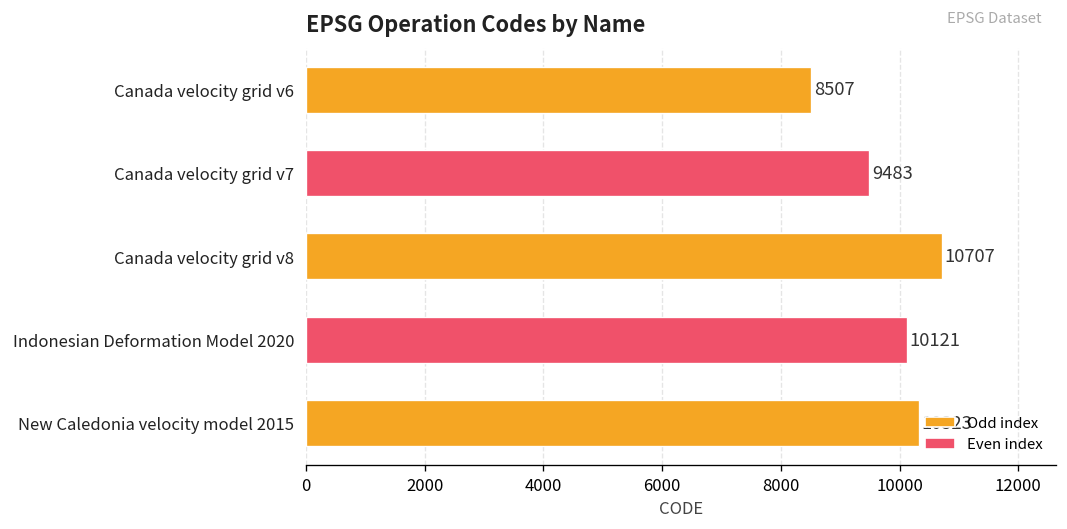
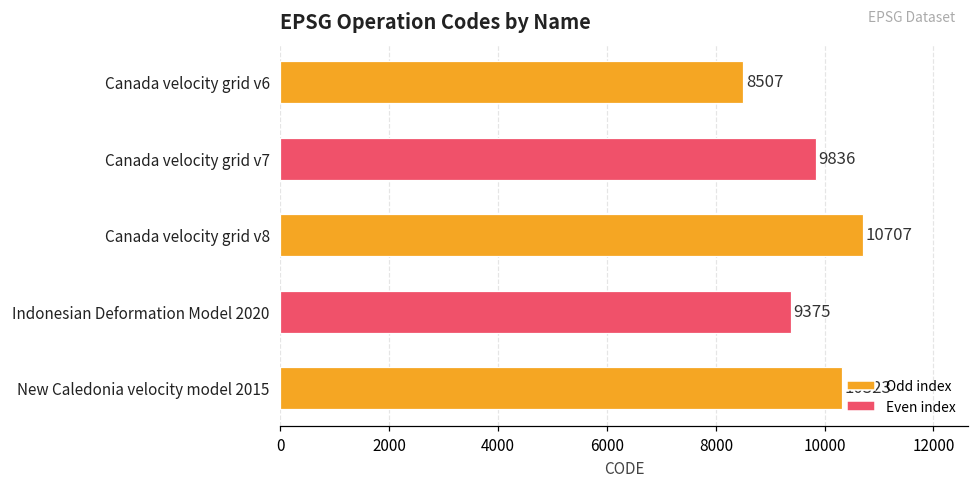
Canada velocity grid v7: 9483 -> 9836
Indonesian Deformation Model 2020: 10121 -> 9375
